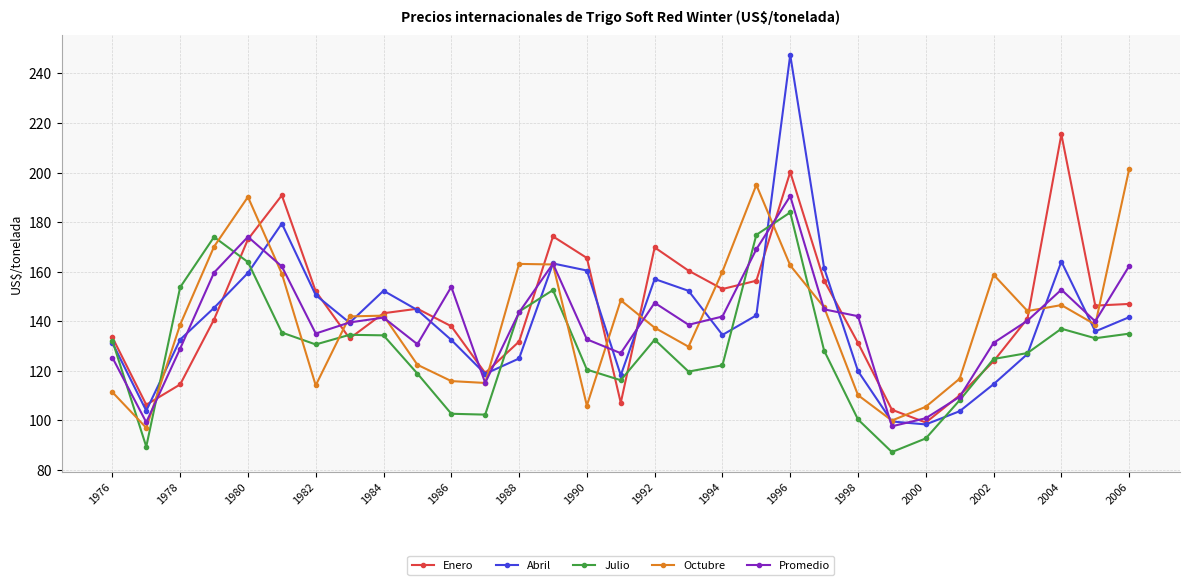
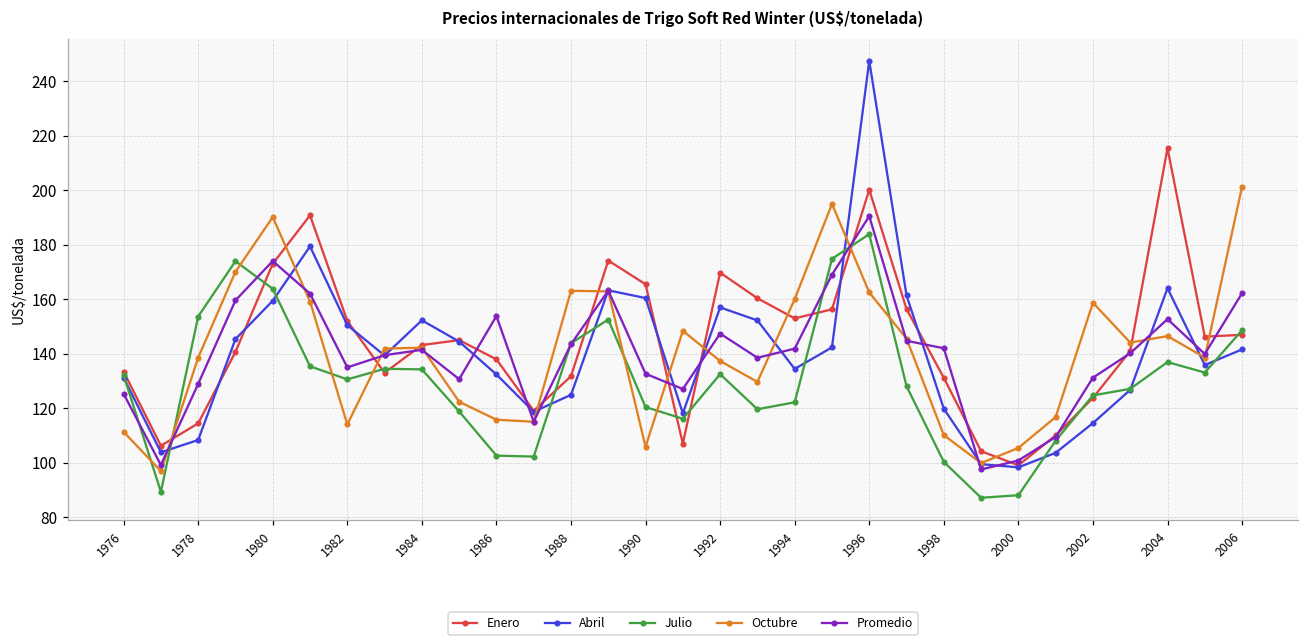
Abril, 1978: 133 -> 108
Julio, 2000: 93 -> 88
Julio, 2006: 135 -> 149
